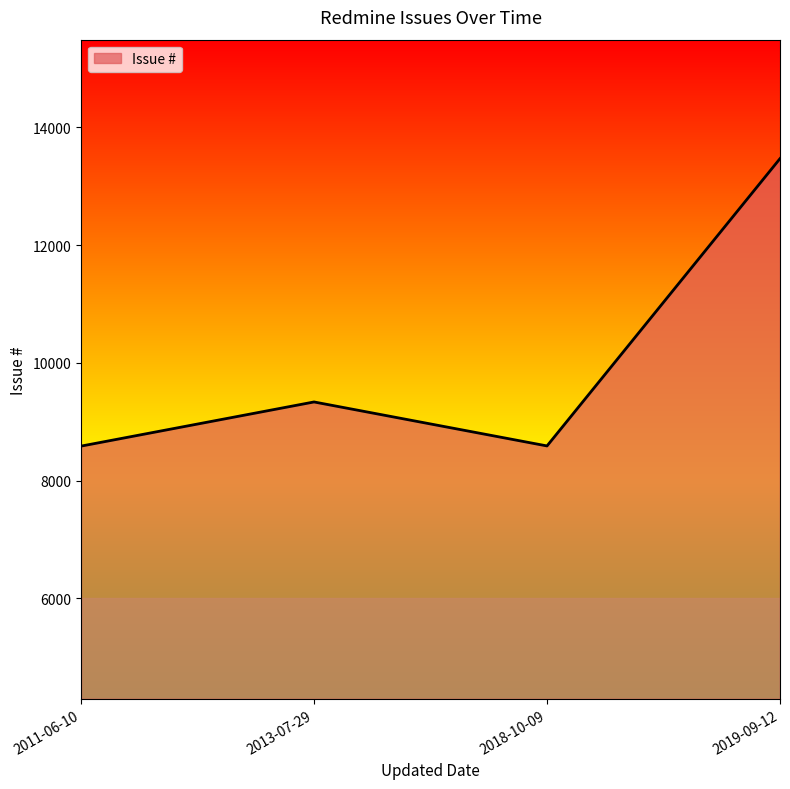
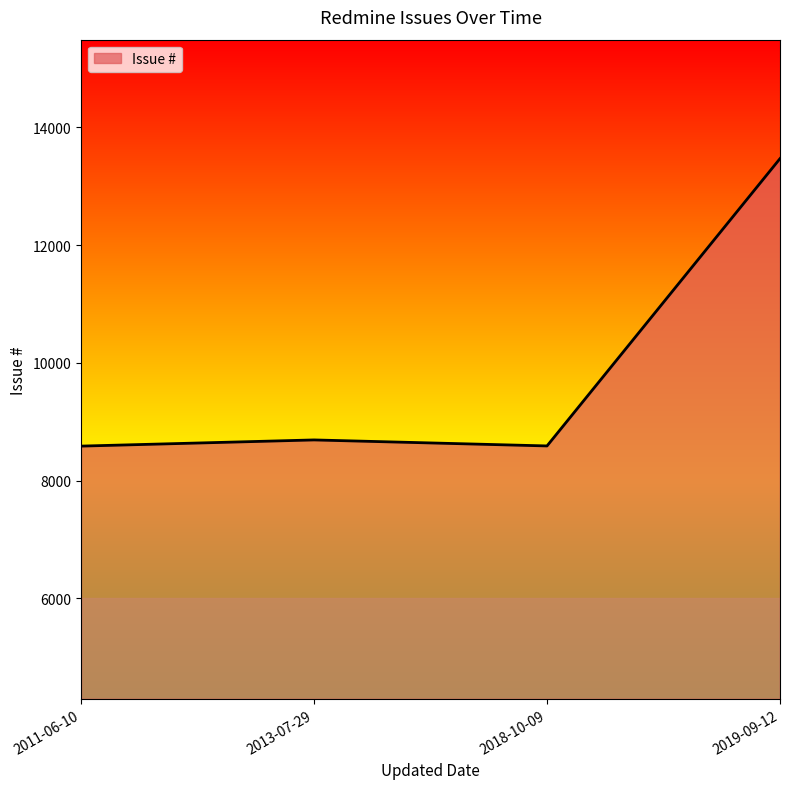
2013-07-29: 9300 -> 8700
